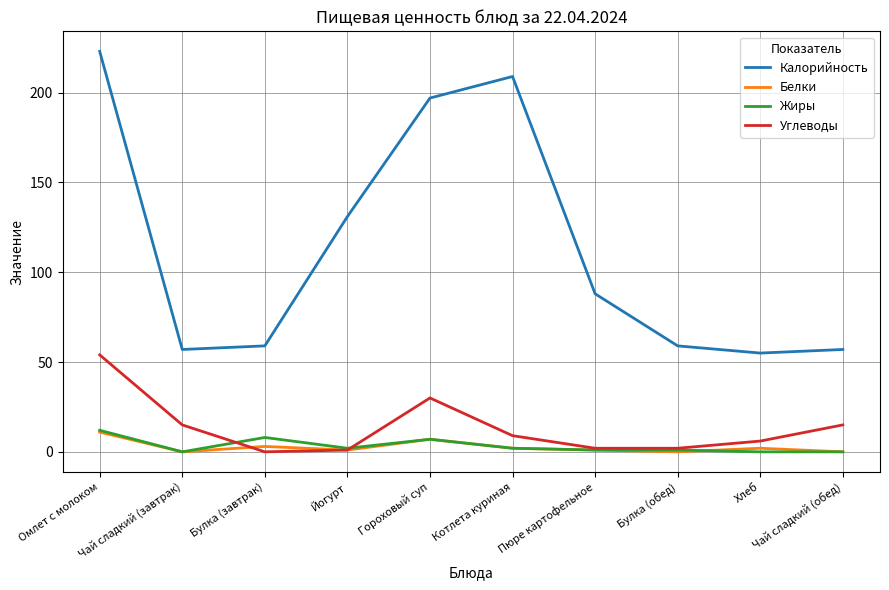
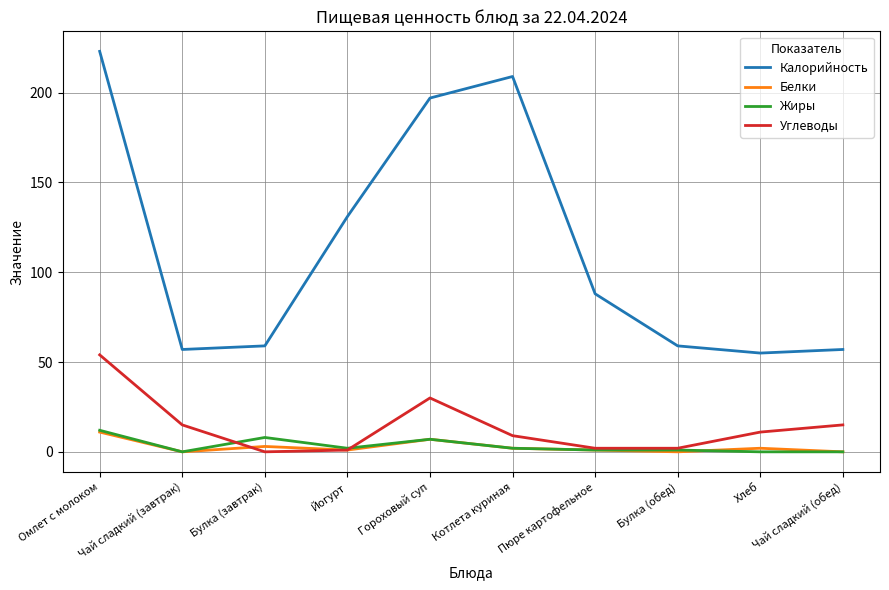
Углеводы, Хлеб: 6 -> 11
